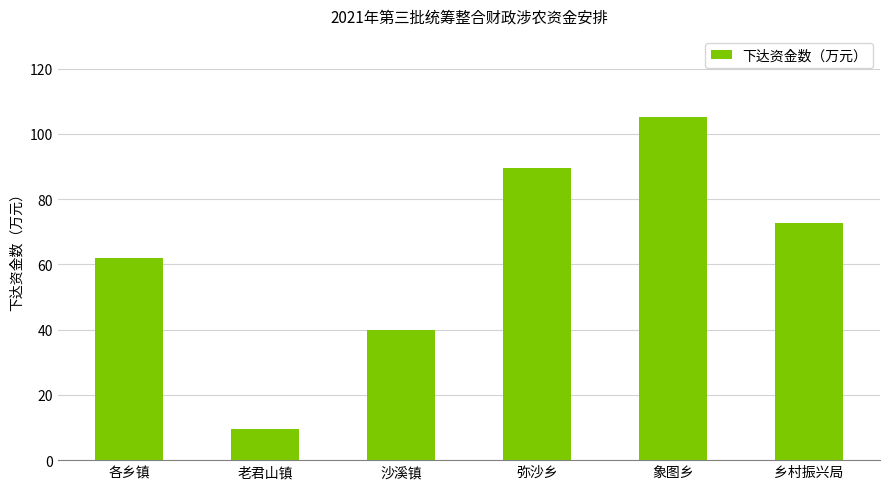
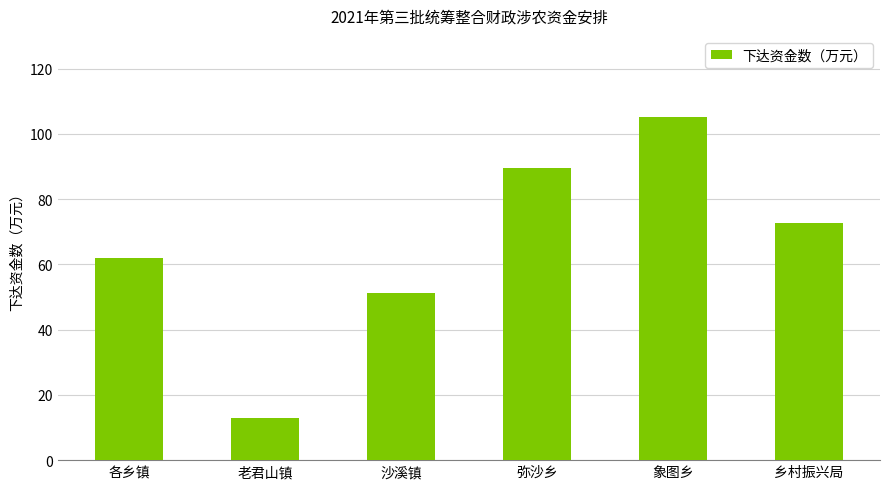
老君山镇: 10 -> 13
沙溪镇: 40 -> 51
